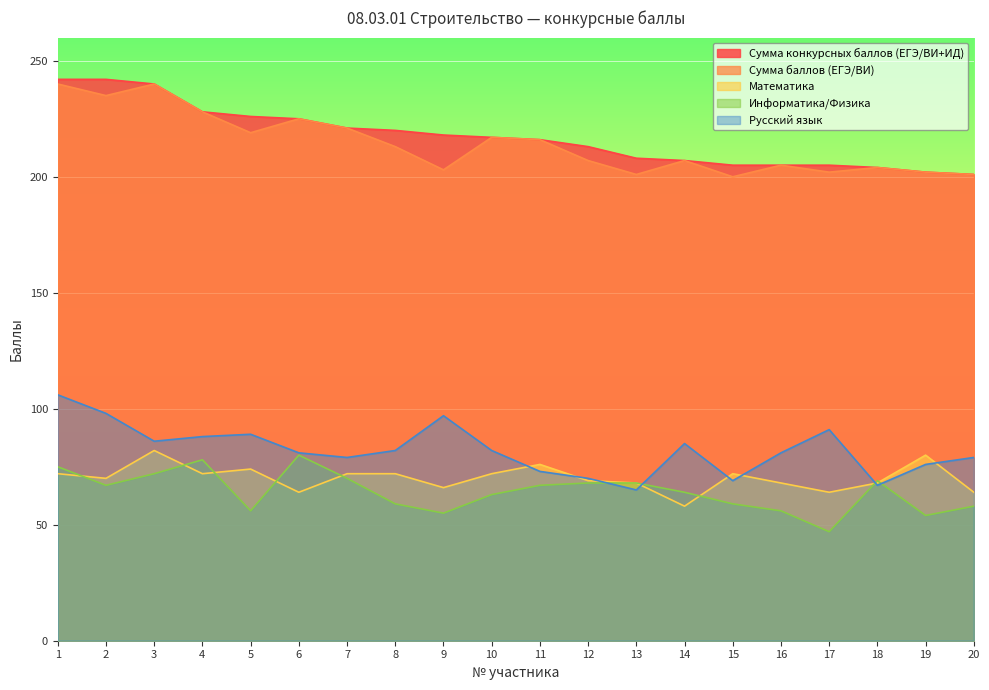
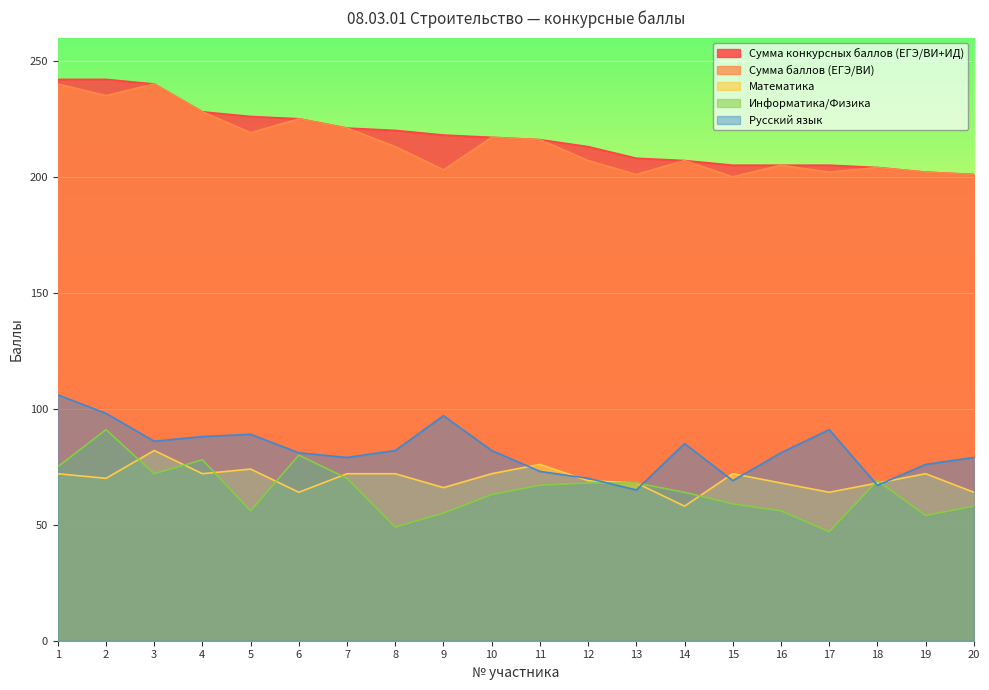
Информатика/Физика, 2: 67 -> 91
Информатика/Физика, 8: 59 -> 49
Математика, 19: 80 -> 72
